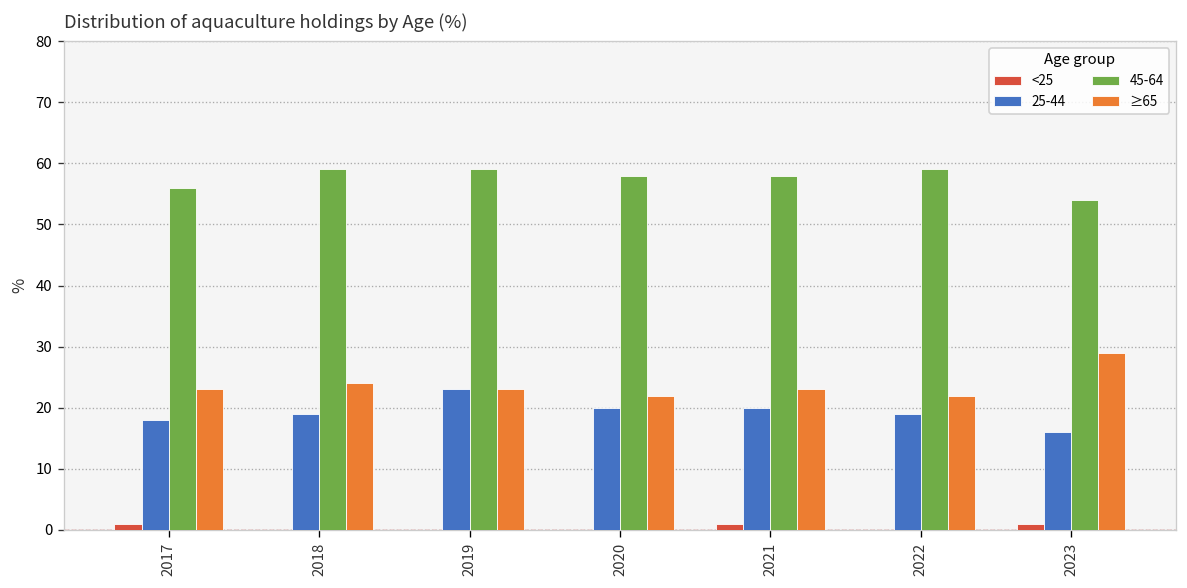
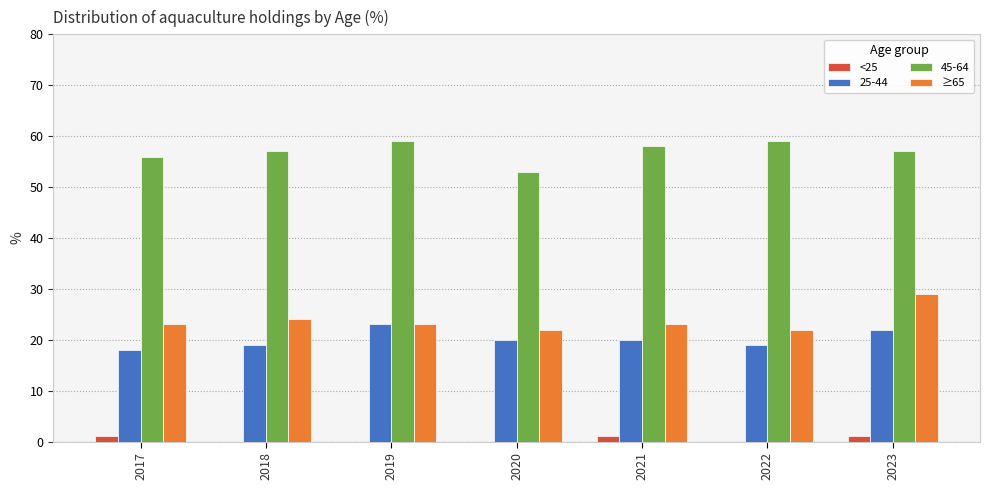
45-64, 2018: 59 -> 57
45-64, 2020: 58 -> 53
25-44, 2023: 16 -> 22
45-64, 2023: 54 -> 57
